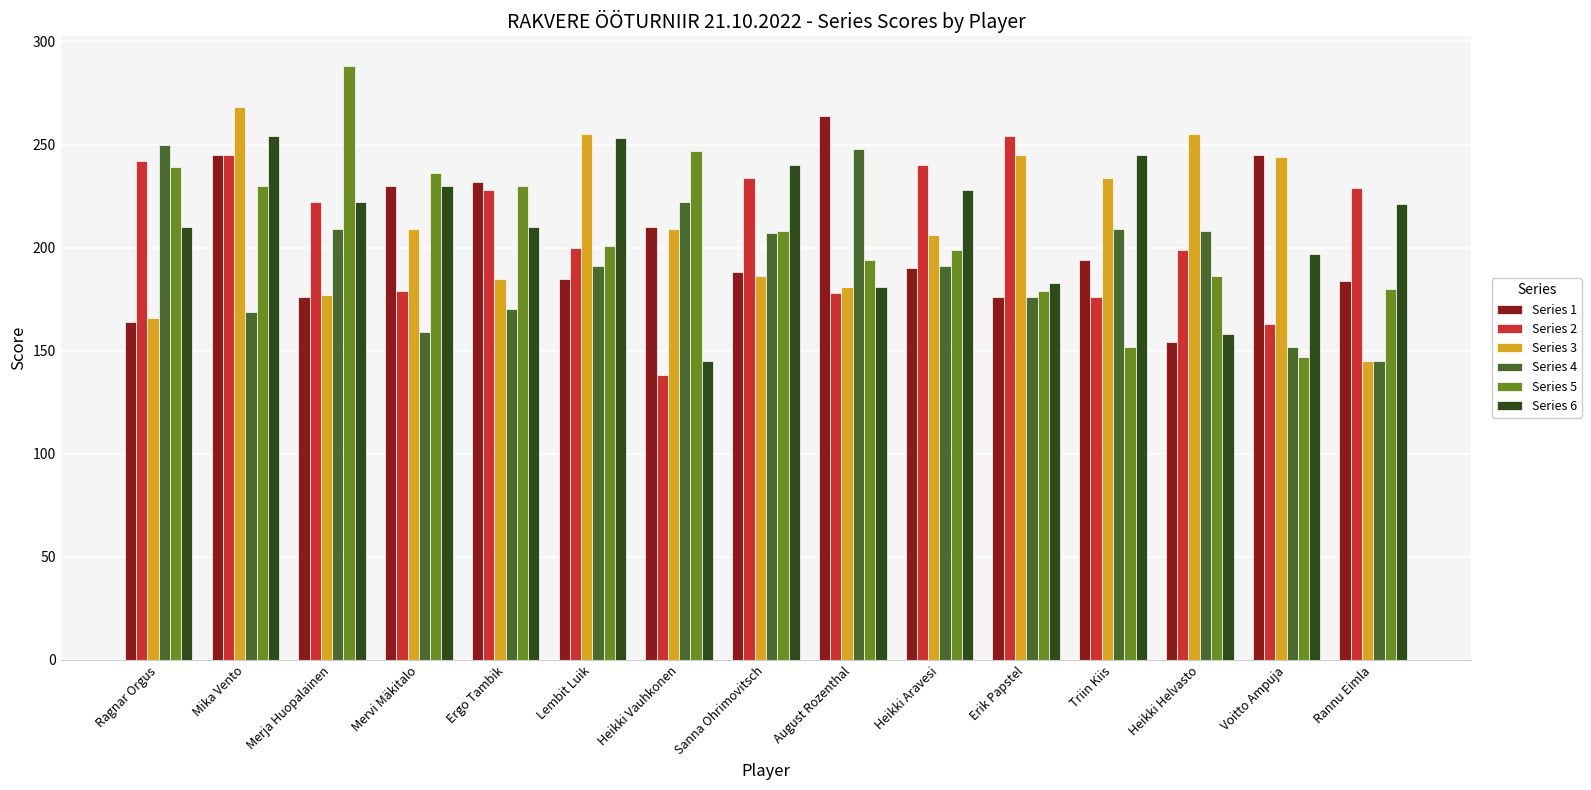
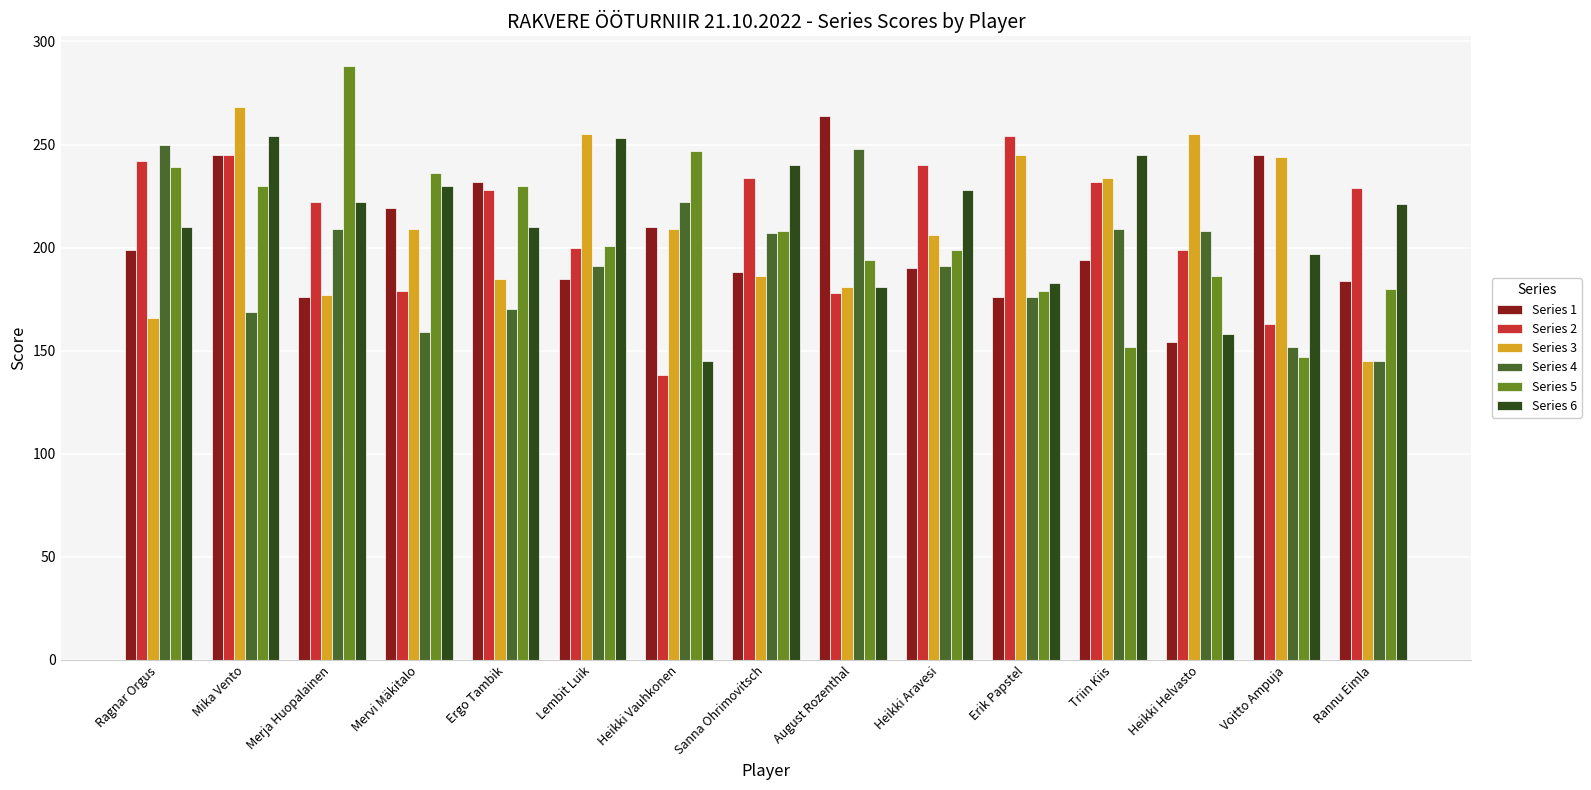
Series 1, Ragnar Orgus: 164 -> 199
Series 1, Mervi Mäkitalo: 230 -> 219
Series 2, Triin Kiis: 176 -> 232
